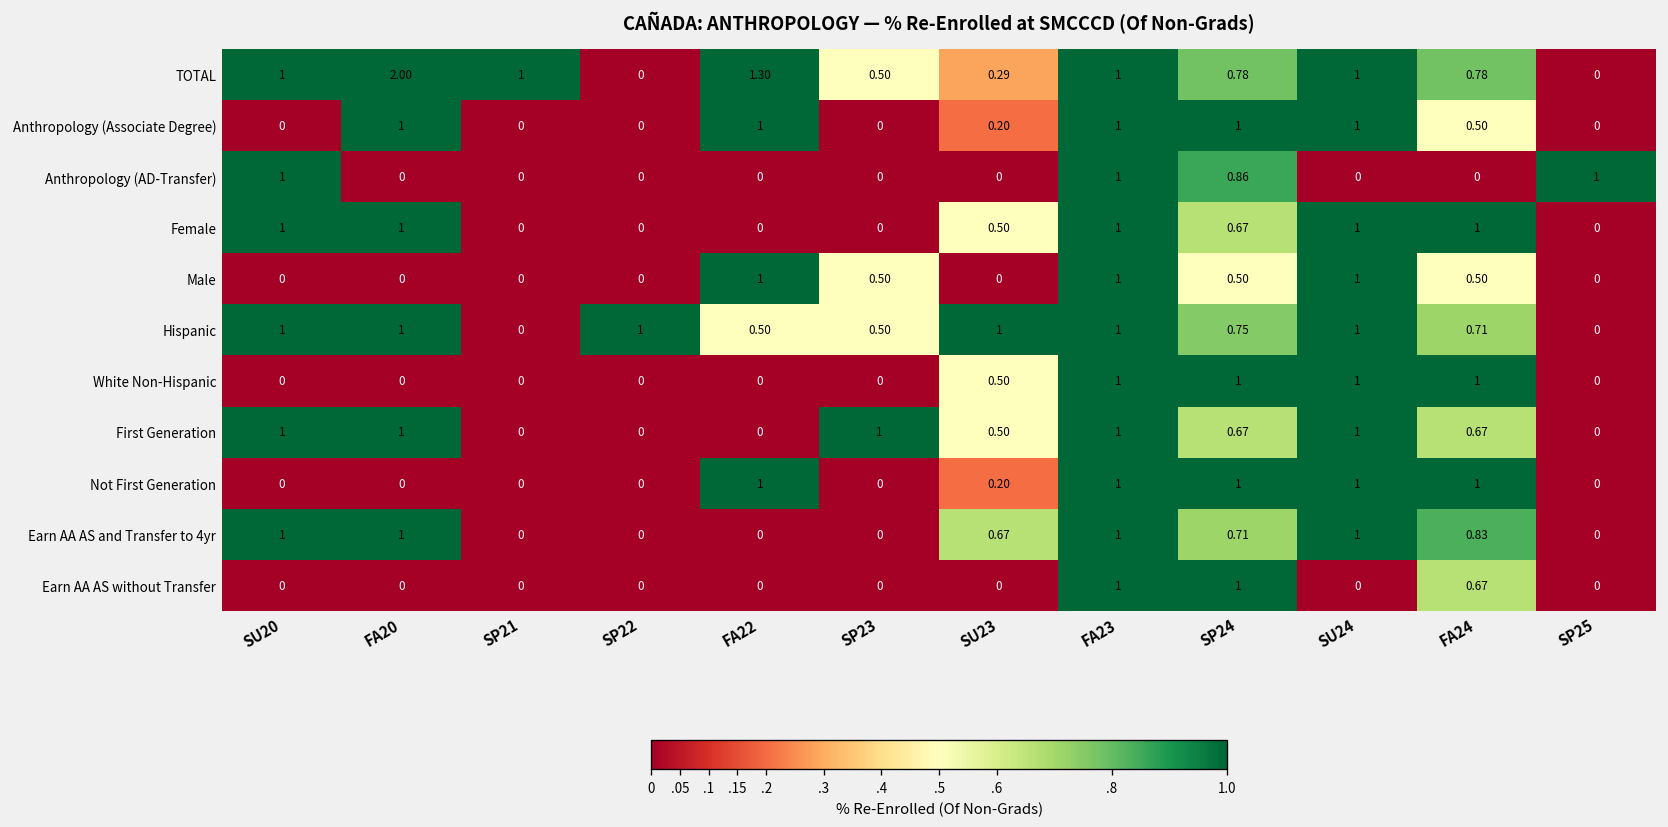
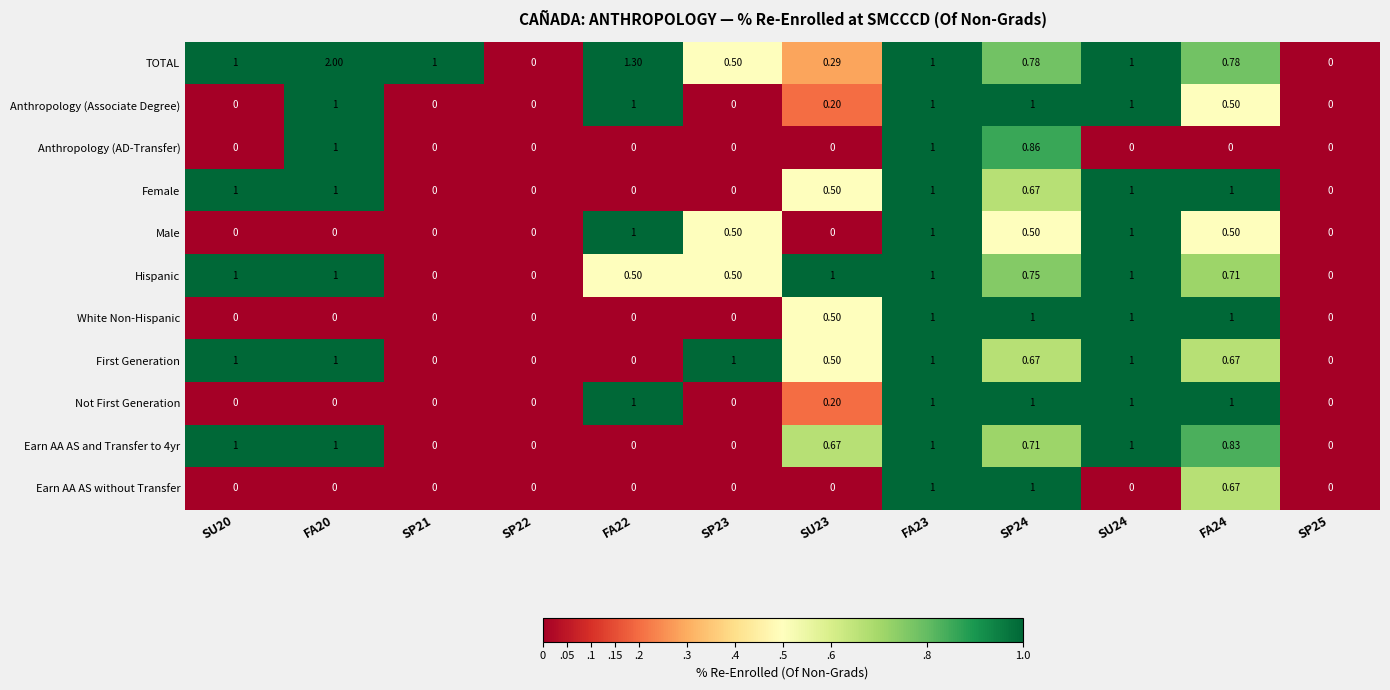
Anthropology (AD-Transfer), SU20: 1 -> 0
Anthropology (AD-Transfer), FA20: 0 -> 1
Anthropology (AD-Transfer), SP25: 1 -> 0
Hispanic, SP22: 1 -> 0
